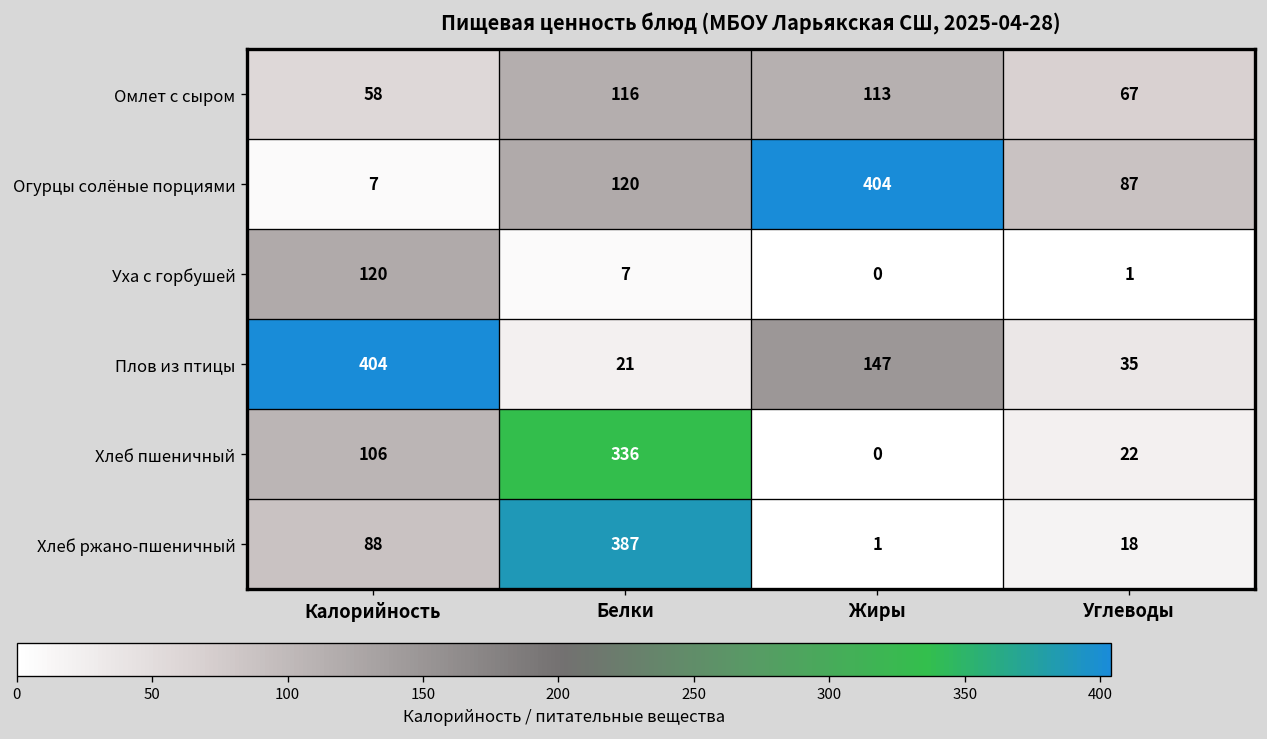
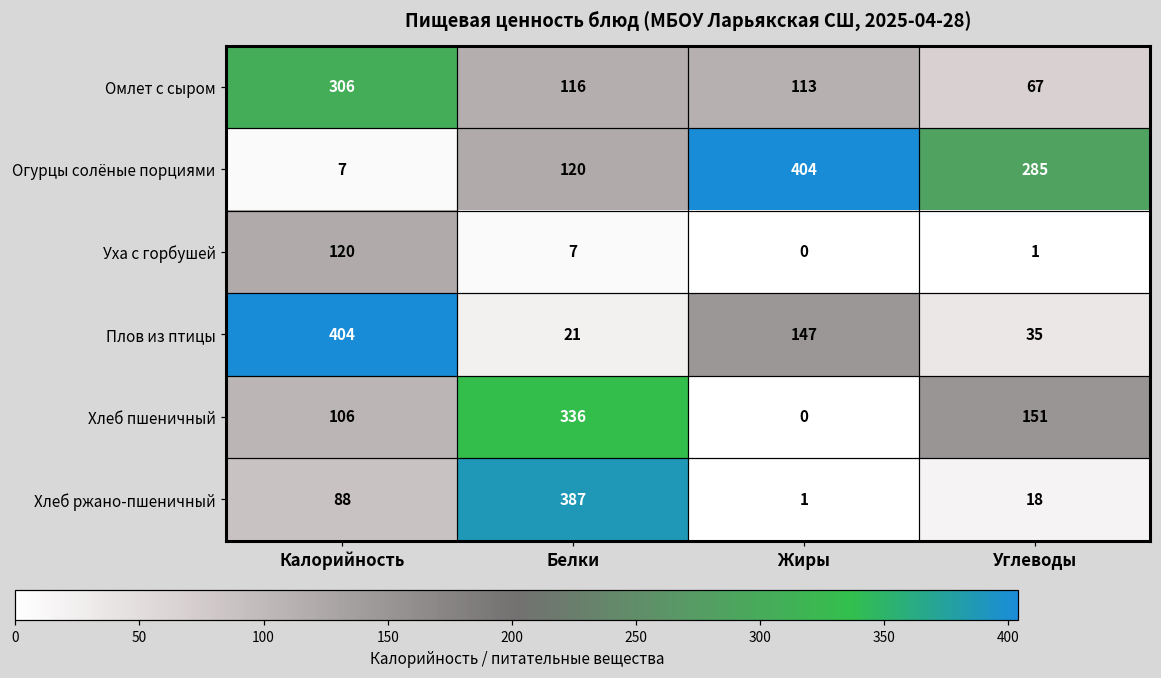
Омлет с сыром, Калорийность: 58 -> 306
Огурцы солёные порциями, Углеводы: 87 -> 285
Хлеб пшеничный, Углеводы: 22 -> 151
